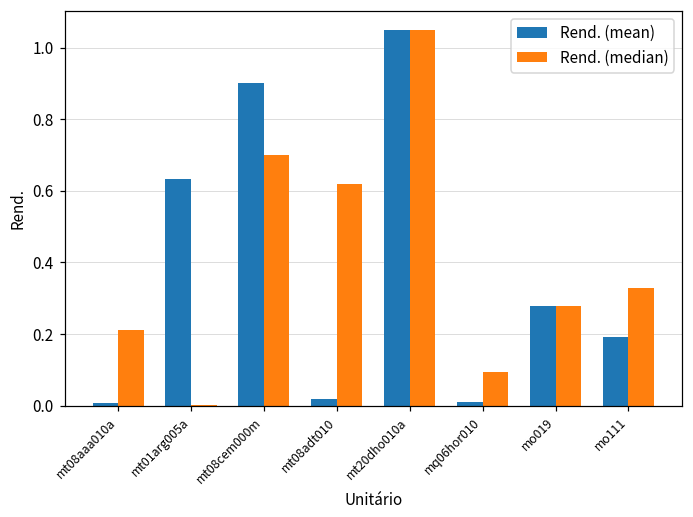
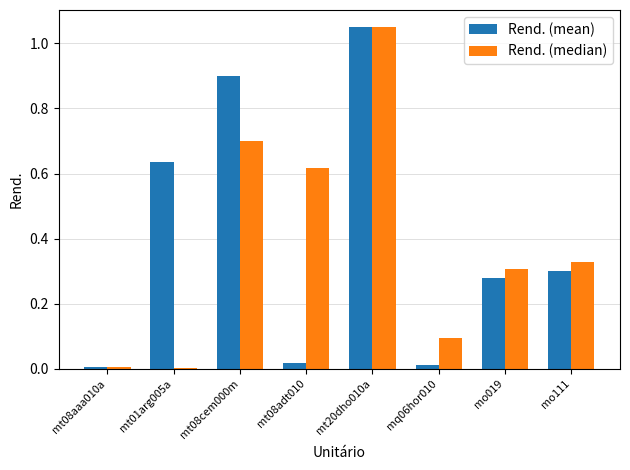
Rend. (median), mt08aaa010a: 0.21 -> 0.01
Rend. (median), mo019: 0.28 -> 0.31
Rend. (mean), mo111: 0.19 -> 0.30
